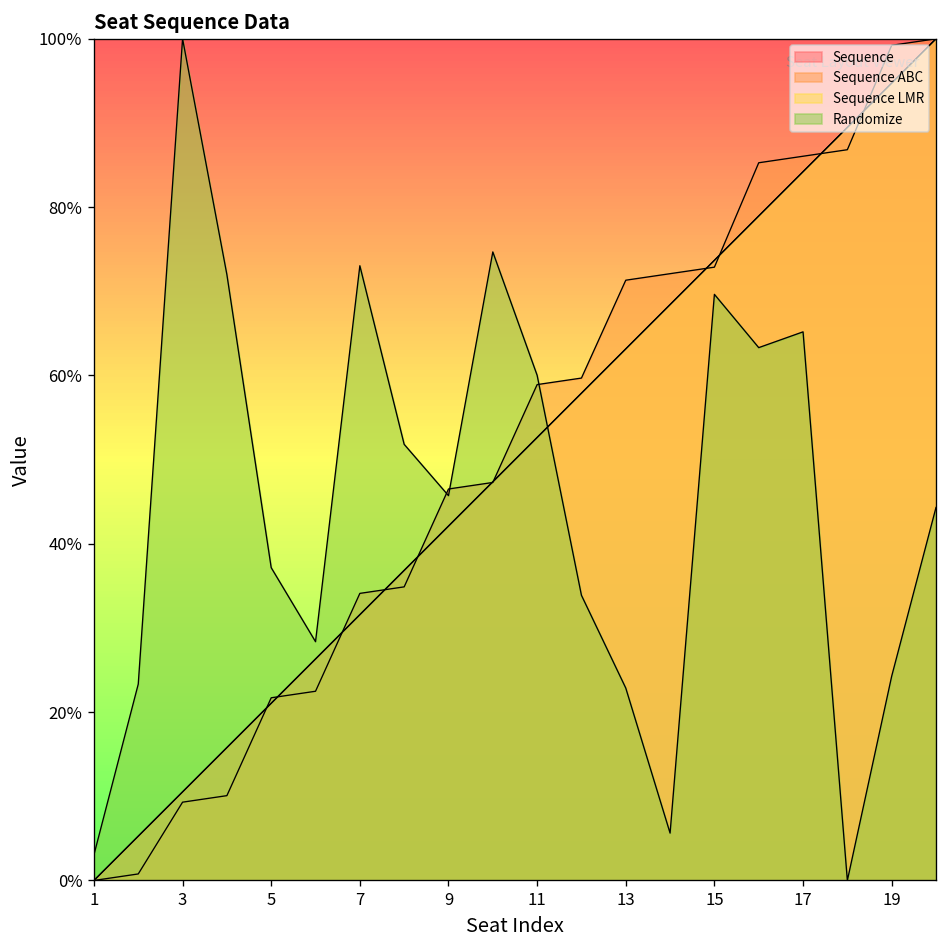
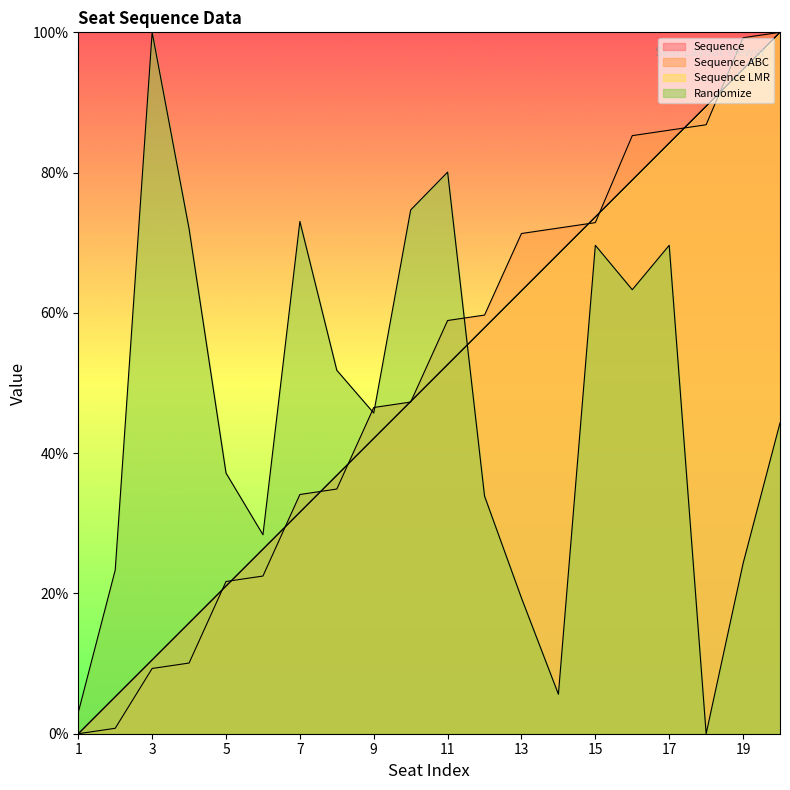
Randomize, 11: 60% -> 80%
Randomize, 13: 23% -> 19%
Randomize, 17: 65% -> 70%
